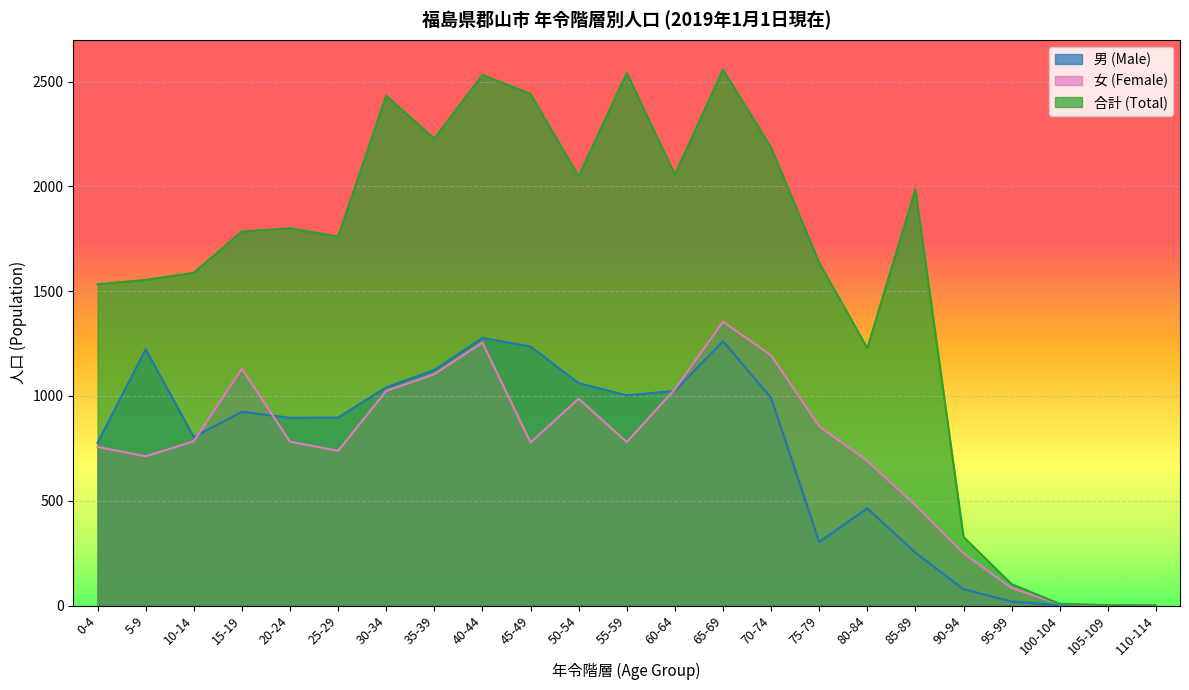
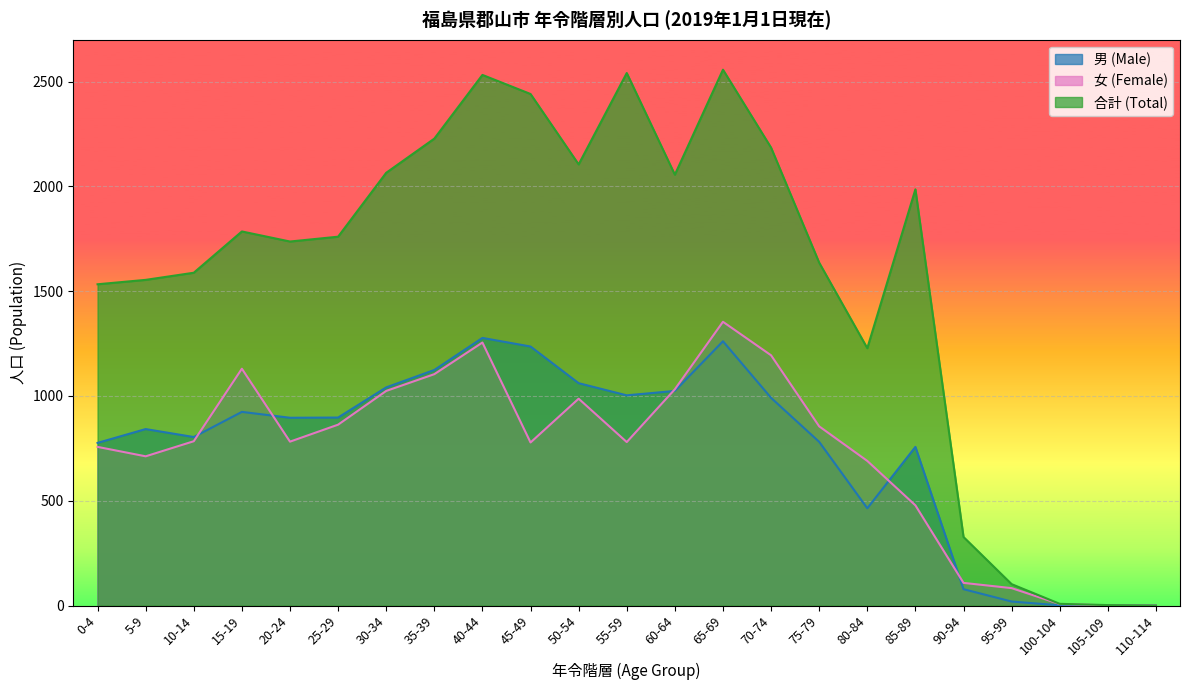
男 (Male), 5-9: 1220 -> 840
合計 (Total), 20-24: 1800 -> 1740
女 (Female), 25-29: 740 -> 860
合計 (Total), 30-34: 2430 -> 2070
合計 (Total), 50-54: 2050 -> 2110
男 (Male), 75-79: 300 -> 780
男 (Male), 85-89: 250 -> 760
女 (Female), 90-94: 250 -> 110
